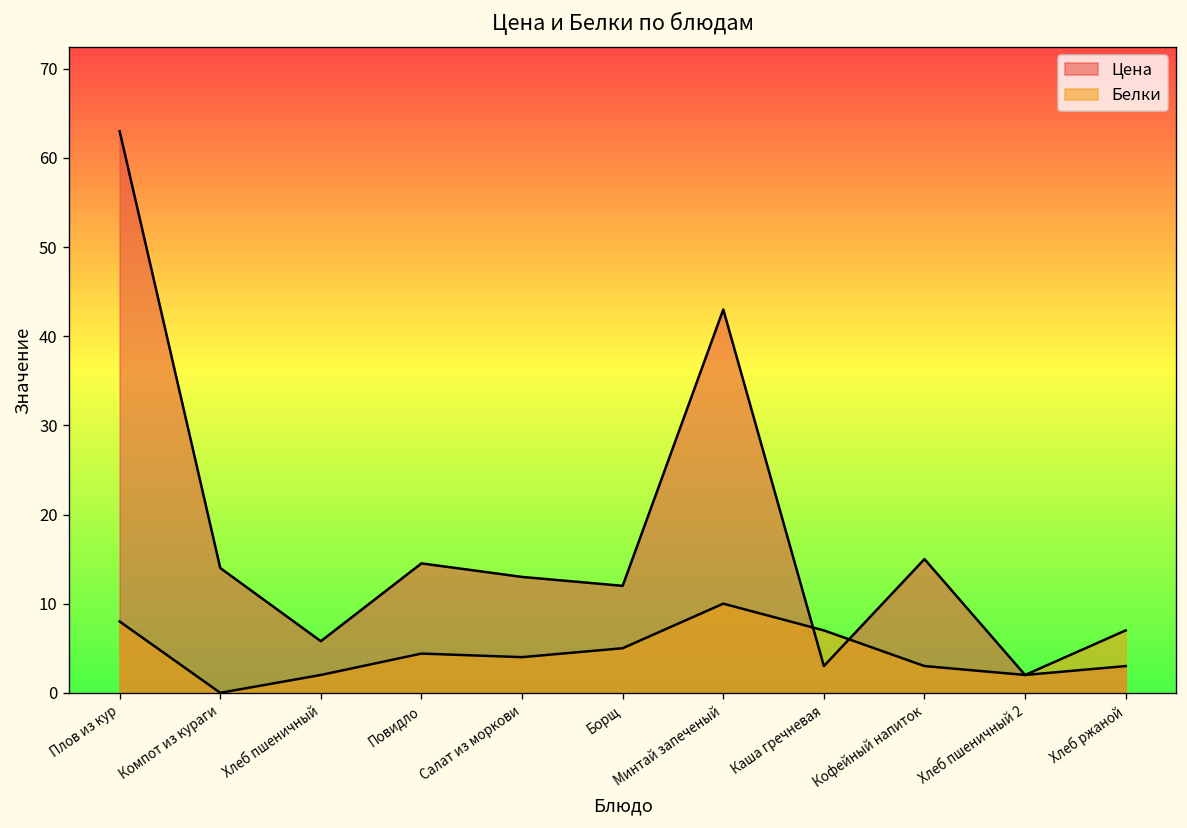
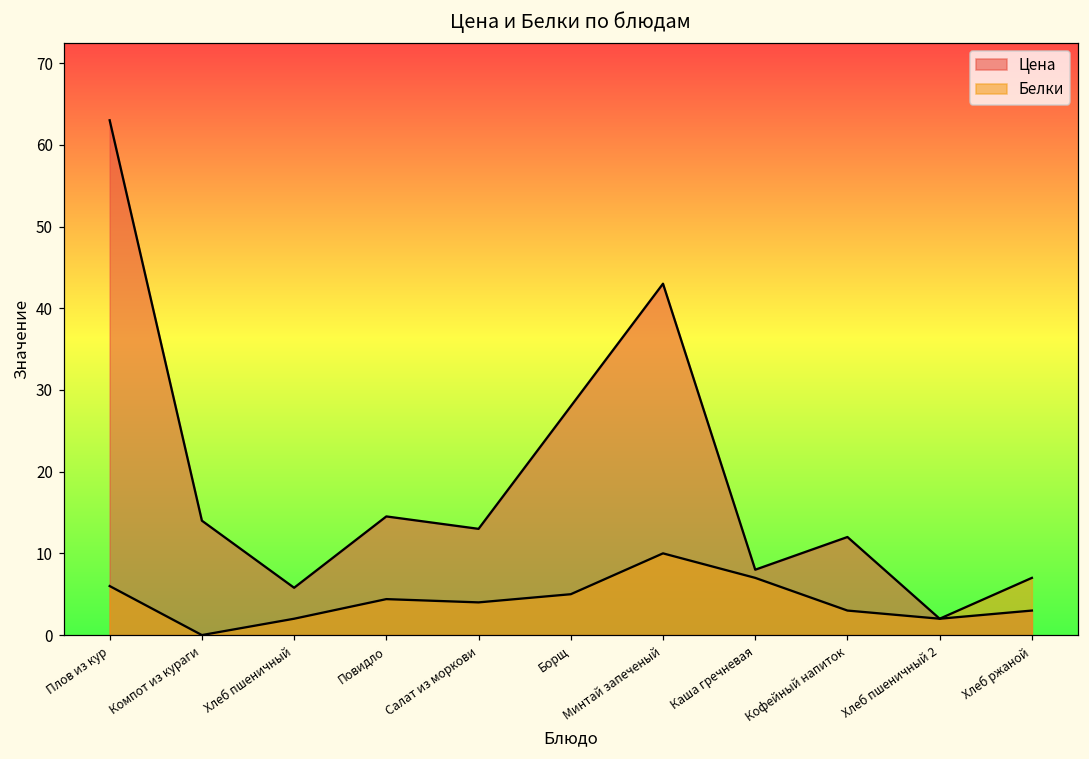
Белки, Плов из кур: 8 -> 6
Цена, Борщ: 12 -> 28
Цена, Каша гречневая: 3 -> 8
Цена, Кофейный напиток: 15 -> 12
